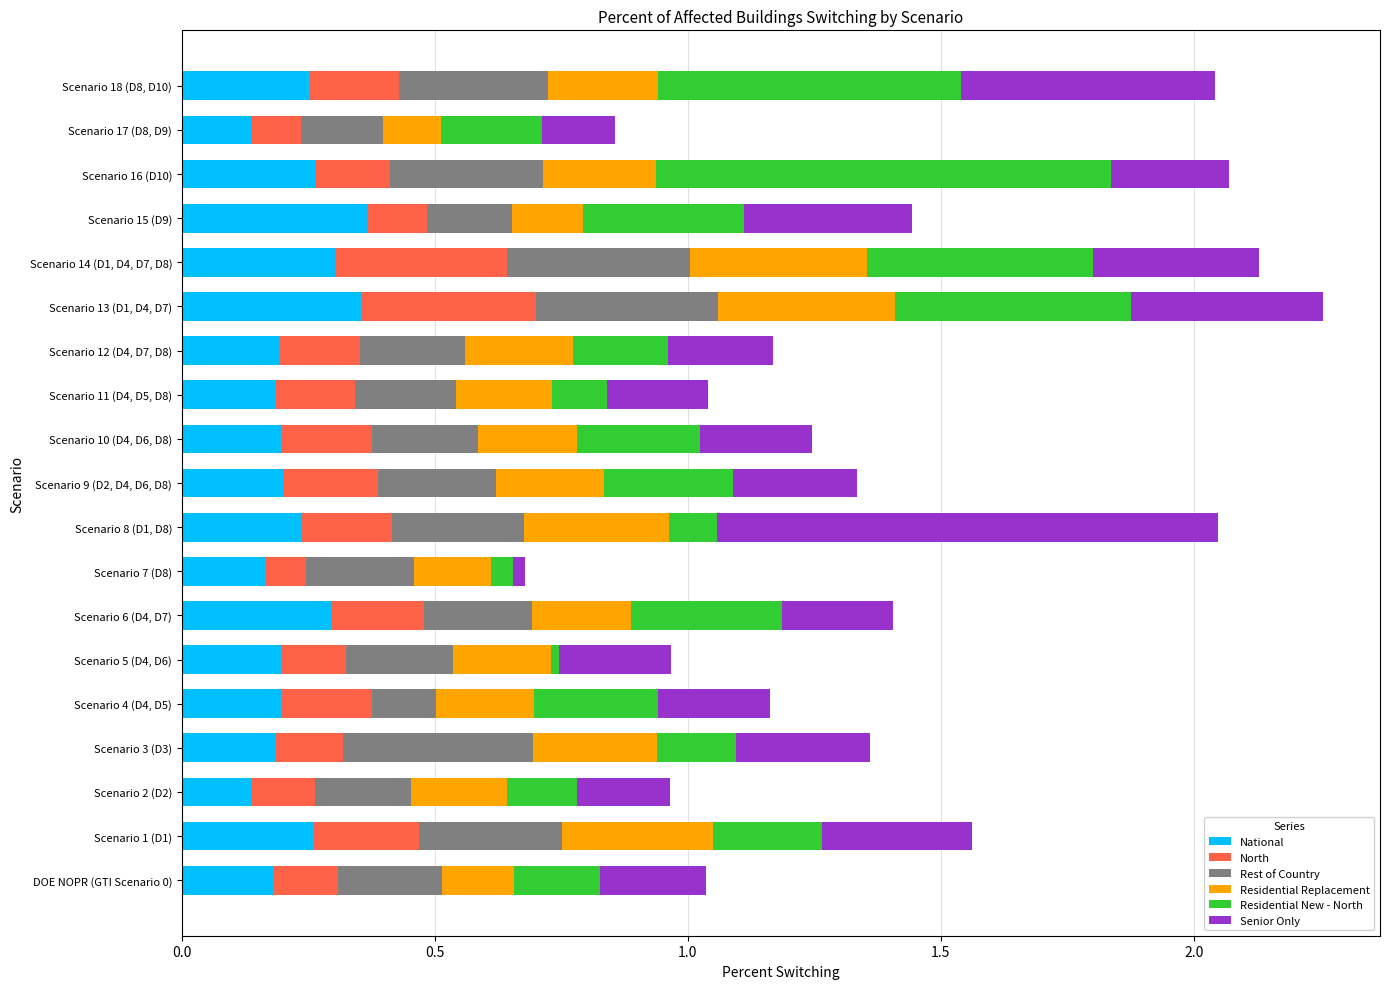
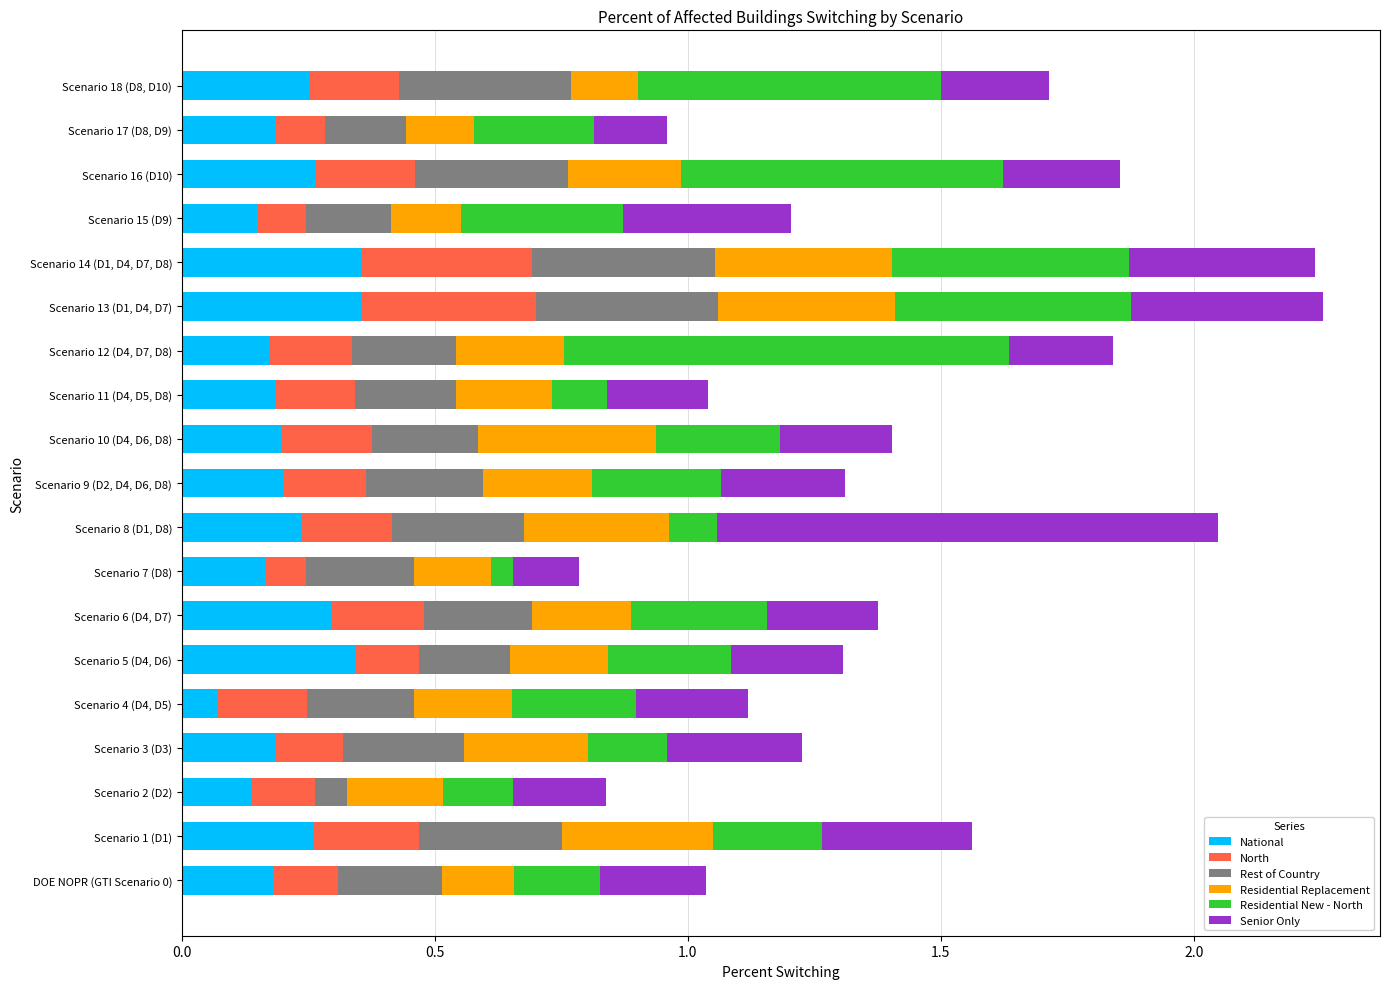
Rest of Country, Scenario 18 (D8, D10): 0.29 -> 0.34
Residential Replacement, Scenario 18 (D8, D10): 0.22 -> 0.13
Senior Only, Scenario 18 (D8, D10): 0.50 -> 0.21
National, Scenario 17 (D8, D9): 0.14 -> 0.19
Residential Replacement, Scenario 17 (D8, D9): 0.11 -> 0.13
Residential New - North, Scenario 17 (D8, D9): 0.20 -> 0.24
North, Scenario 16 (D10): 0.15 -> 0.20
Residential New - North, Scenario 16 (D10): 0.90 -> 0.64
National, Scenario 15 (D9): 0.37 -> 0.15
North, Scenario 15 (D9): 0.12 -> 0.09
National, Scenario 14 (D1, D4, D7, D8): 0.30 -> 0.35
Residential New - North, Scenario 14 (D1, D4, D7, D8): 0.45 -> 0.47
Senior Only, Scenario 14 (D1, D4, D7, D8): 0.33 -> 0.37
National, Scenario 12 (D4, D7, D8): 0.19 -> 0.17
Residential New - North, Scenario 12 (D4, D7, D8): 0.19 -> 0.88
Residential Replacement, Scenario 10 (D4, D6, D8): 0.19 -> 0.35
North, Scenario 9 (D2, D4, D6, D8): 0.19 -> 0.16
Senior Only, Scenario 7 (D8): 0.02 -> 0.13
Residential New - North, Scenario 6 (D4, D7): 0.30 -> 0.27
National, Scenario 5 (D4, D6): 0.20 -> 0.34
Rest of Country, Scenario 5 (D4, D6): 0.21 -> 0.18
Residential New - North, Scenario 5 (D4, D6): 0.02 -> 0.24
National, Scenario 4 (D4, D5): 0.20 -> 0.07
Rest of Country, Scenario 4 (D4, D5): 0.13 -> 0.21
Rest of Country, Scenario 3 (D3): 0.38 -> 0.24
Rest of Country, Scenario 2 (D2): 0.19 -> 0.06
